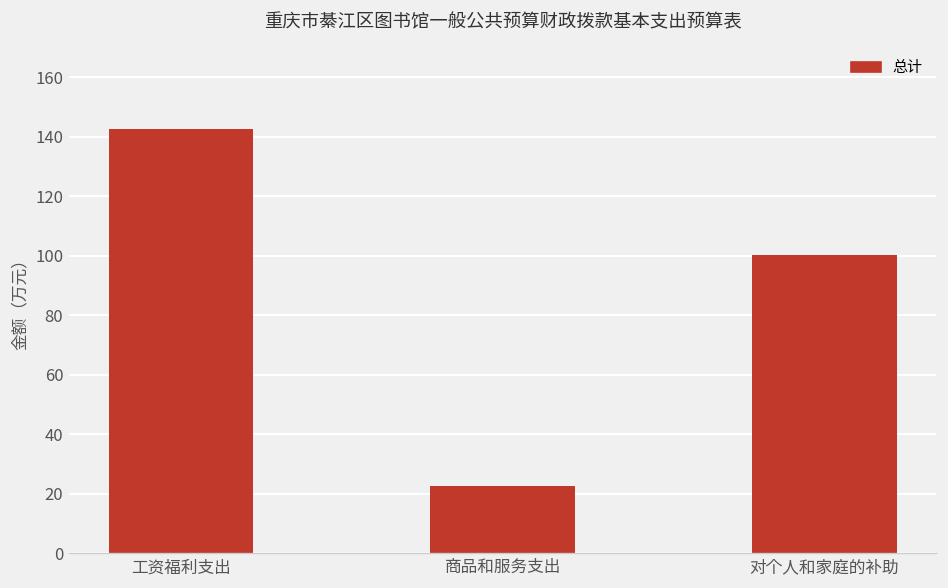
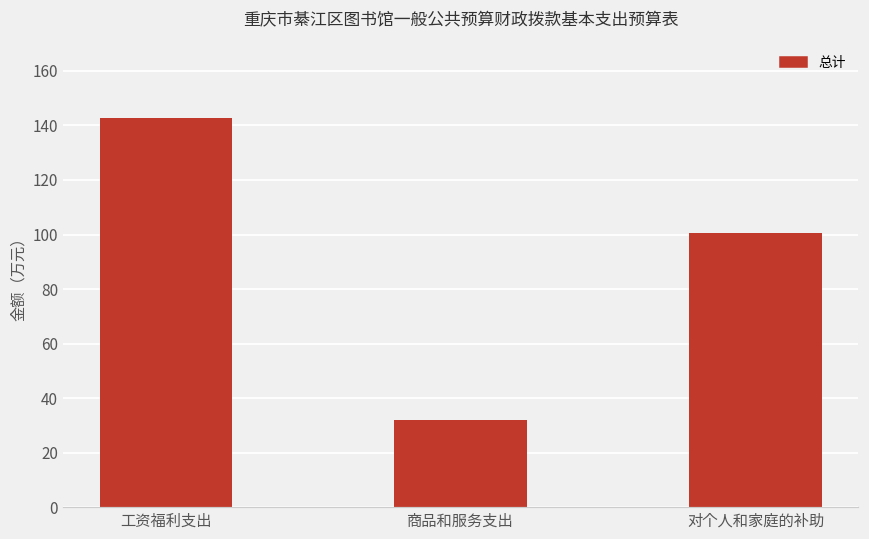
商品和服务支出: 23 -> 32
